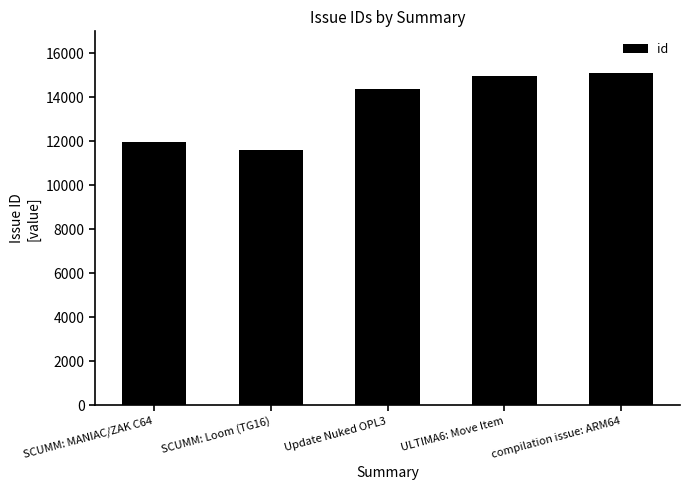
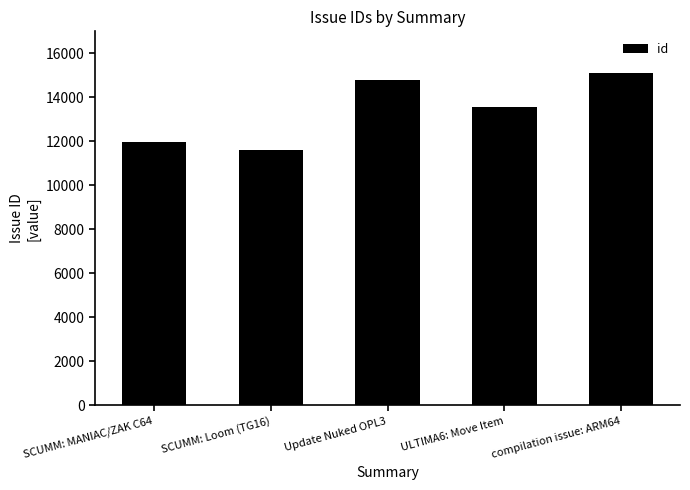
Update Nuked OPL3: 14400 -> 14800
ULTIMA6: Move Item: 15000 -> 13500
